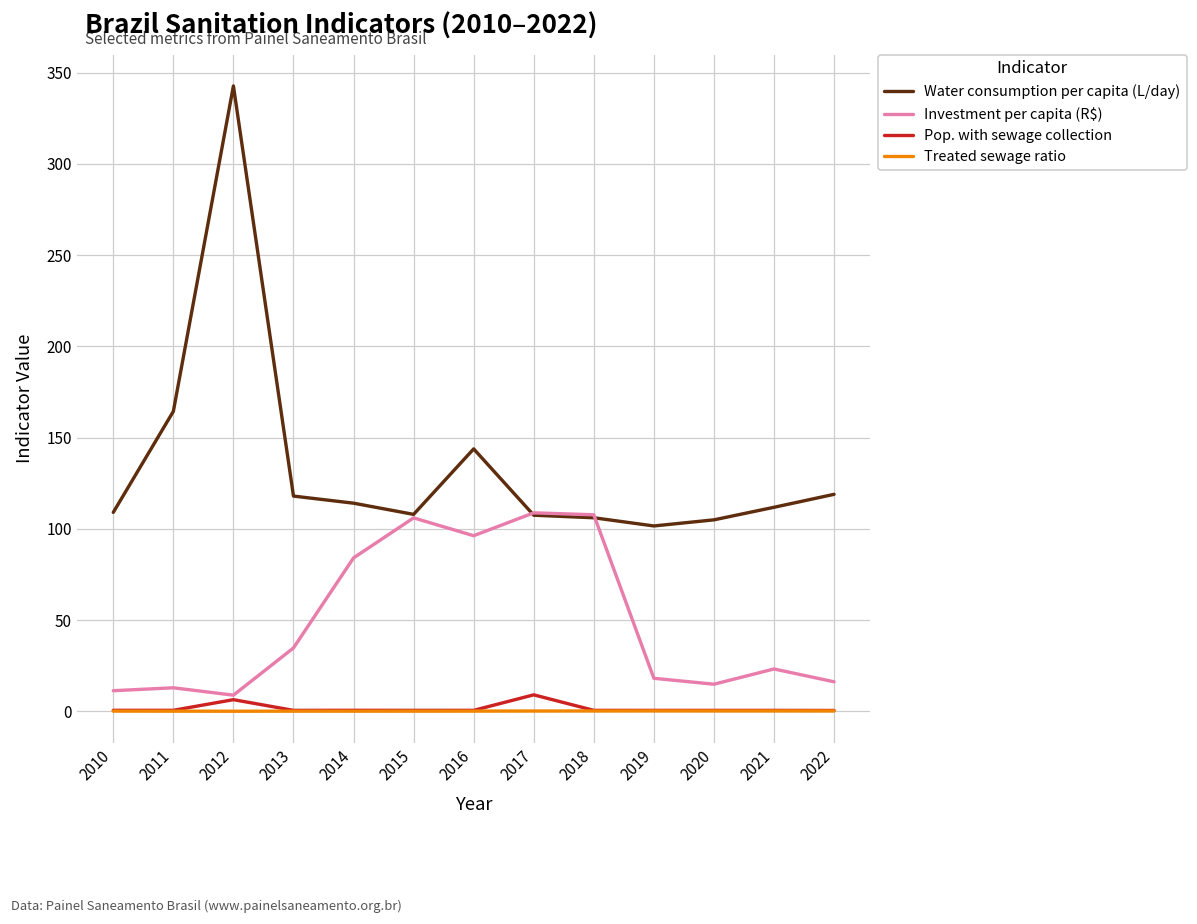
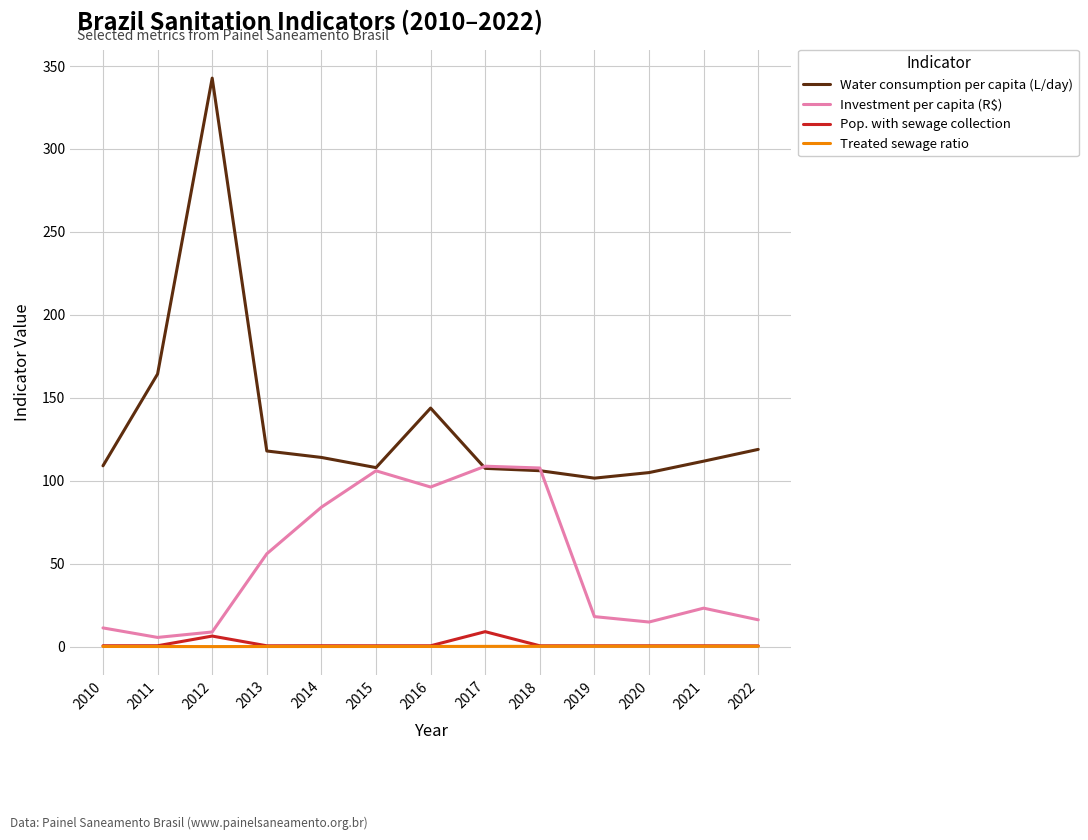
Investment per capita (R$), 2011: 13 -> 6
Investment per capita (R$), 2013: 35 -> 56
